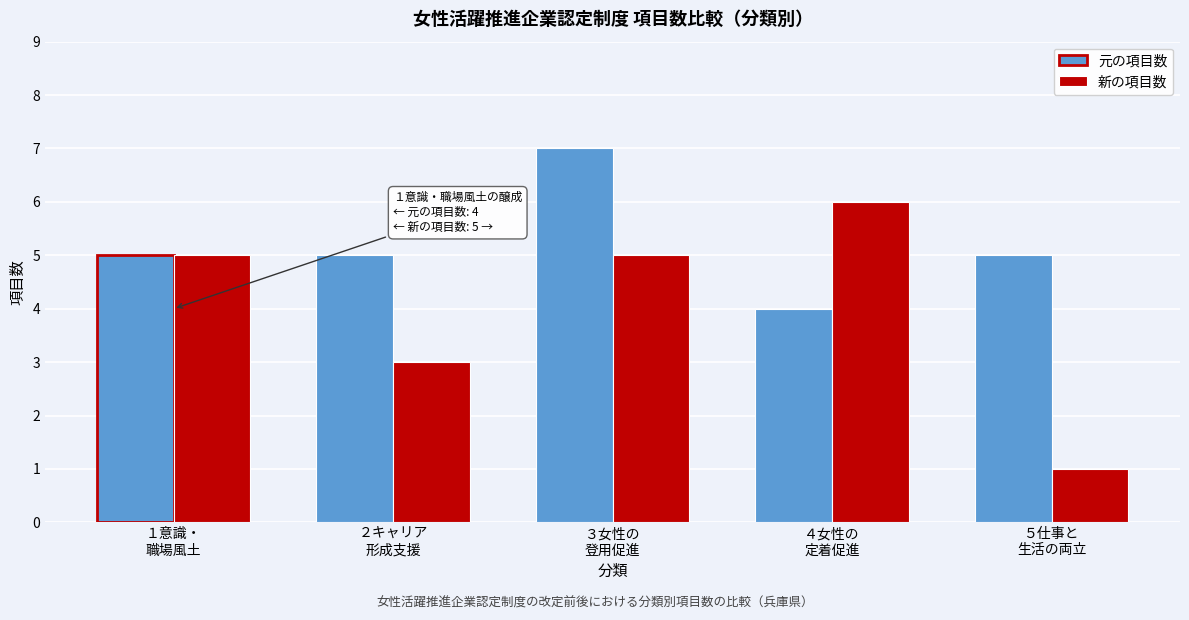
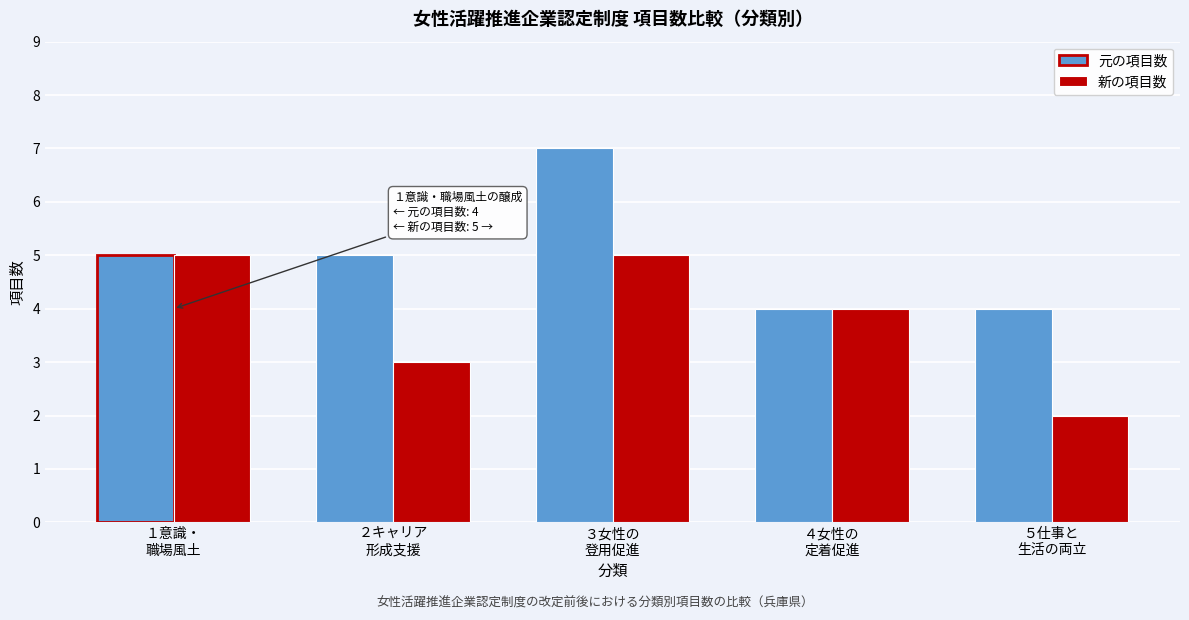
新の項目数, ４女性の 定着促進: 6 -> 4
元の項目数, ５仕事と 生活の両立: 5 -> 4
新の項目数, ５仕事と 生活の両立: 1 -> 2
